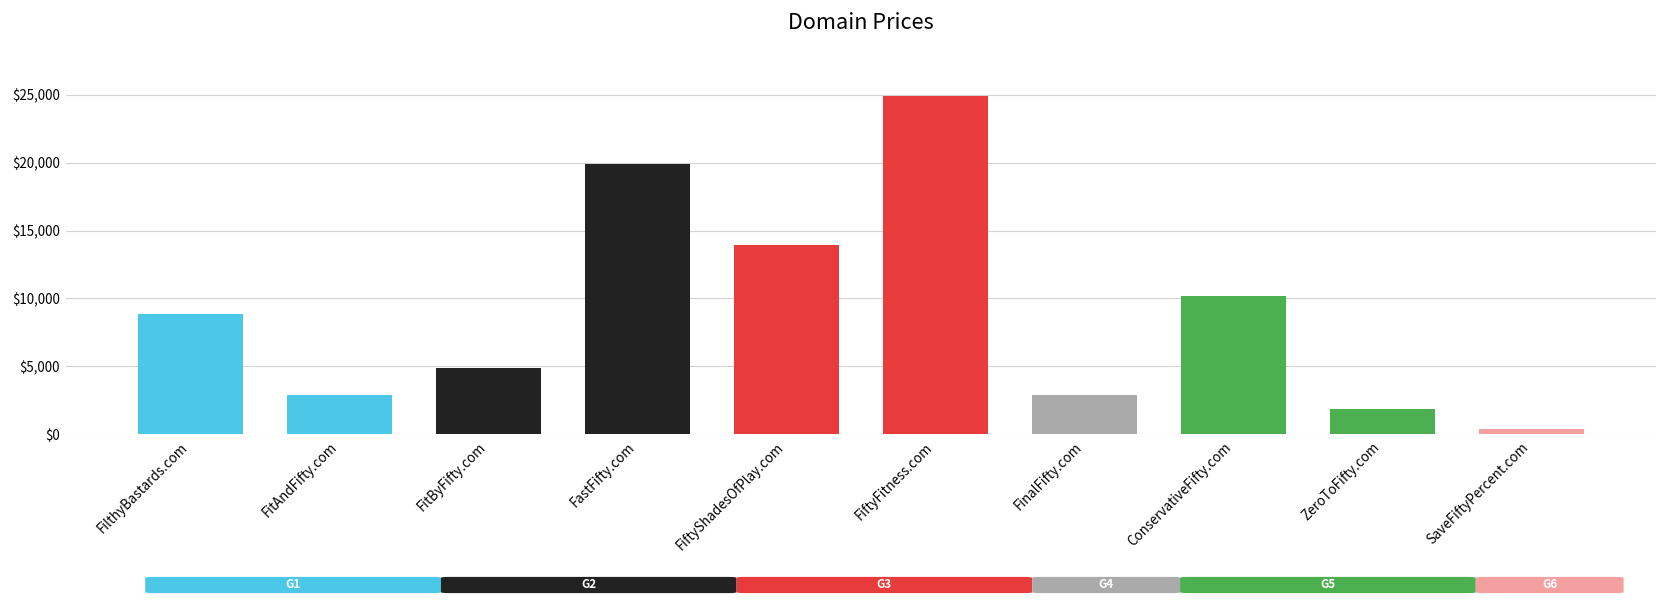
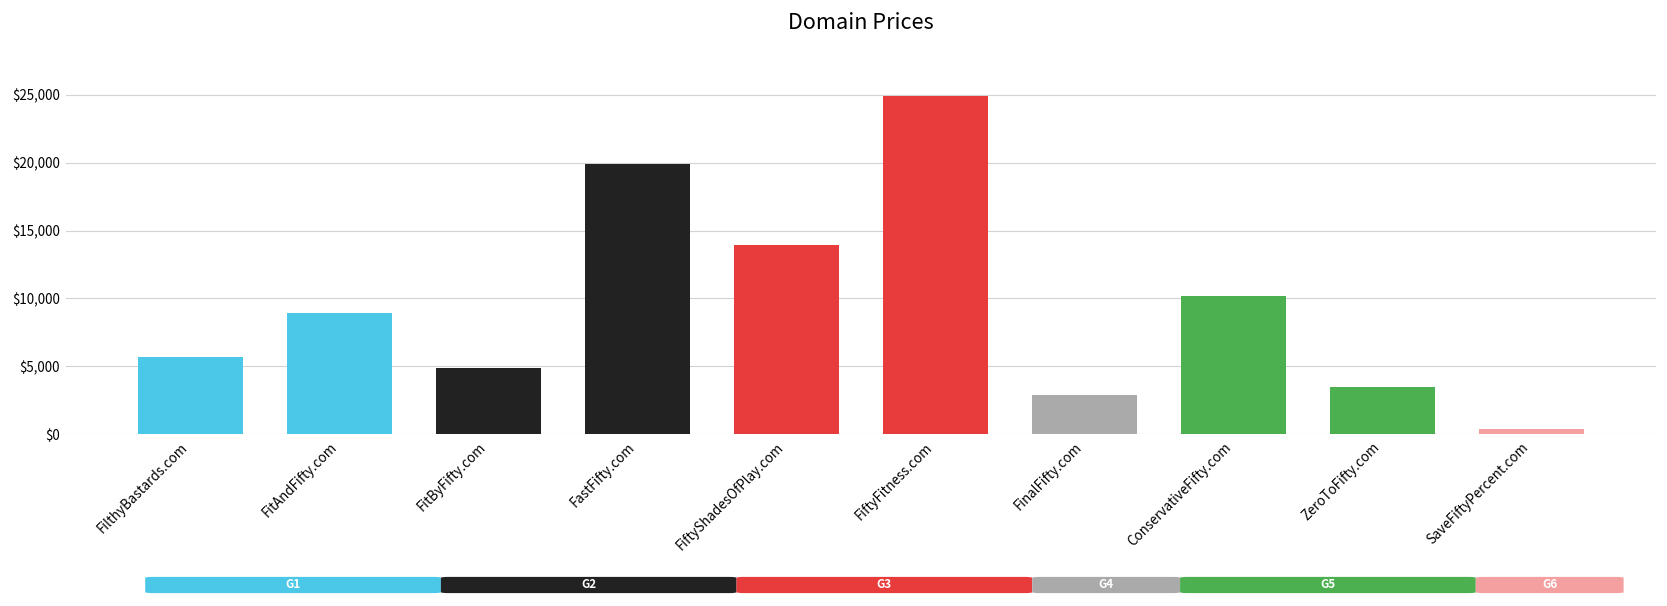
FilthyBastards.com: $8,900 -> $5,700
FitAndFifty.com: $2,900 -> $9,000
ZeroToFifty.com: $1,900 -> $3,500
